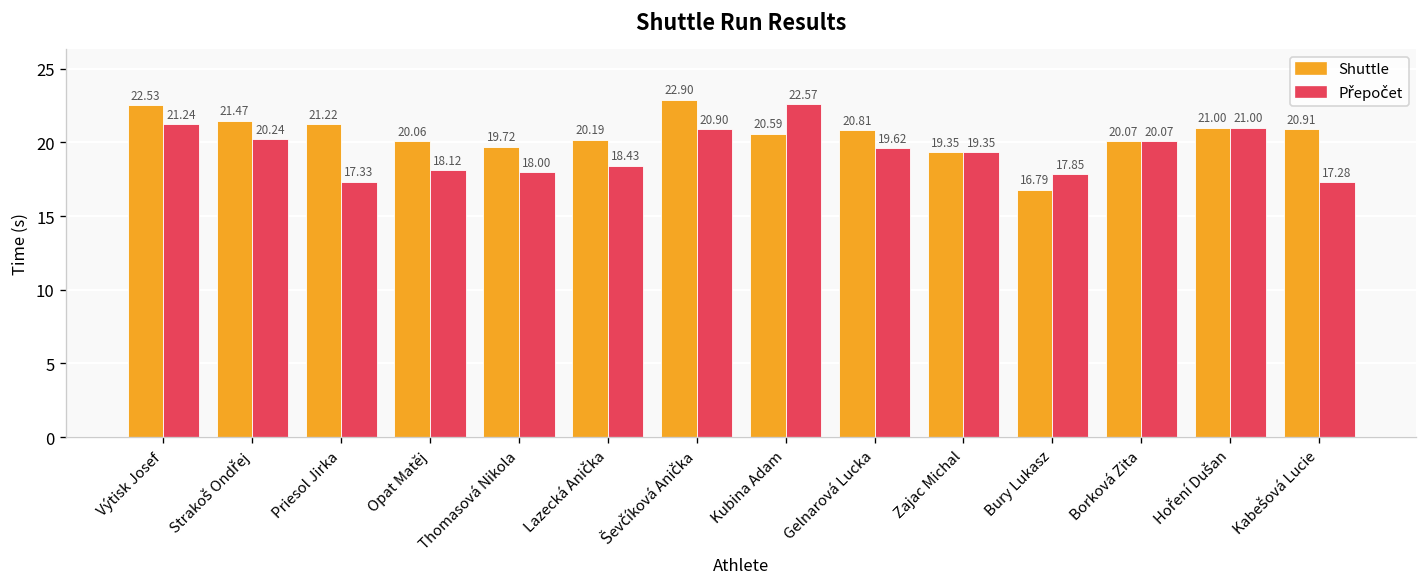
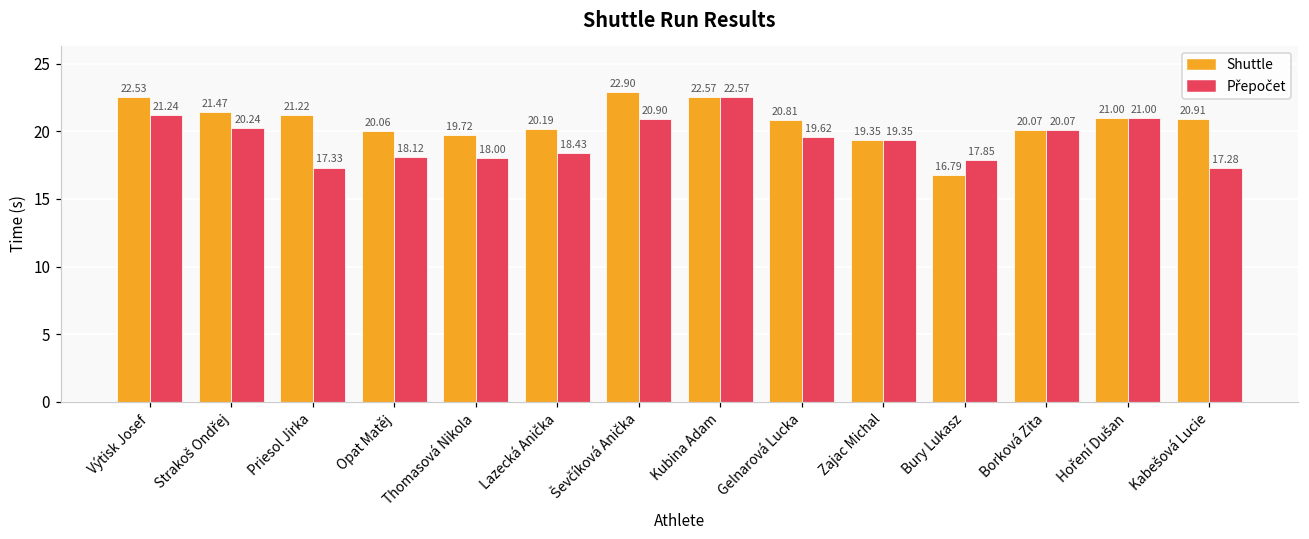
Shuttle, Kubina Adam: 20.59 -> 22.57
